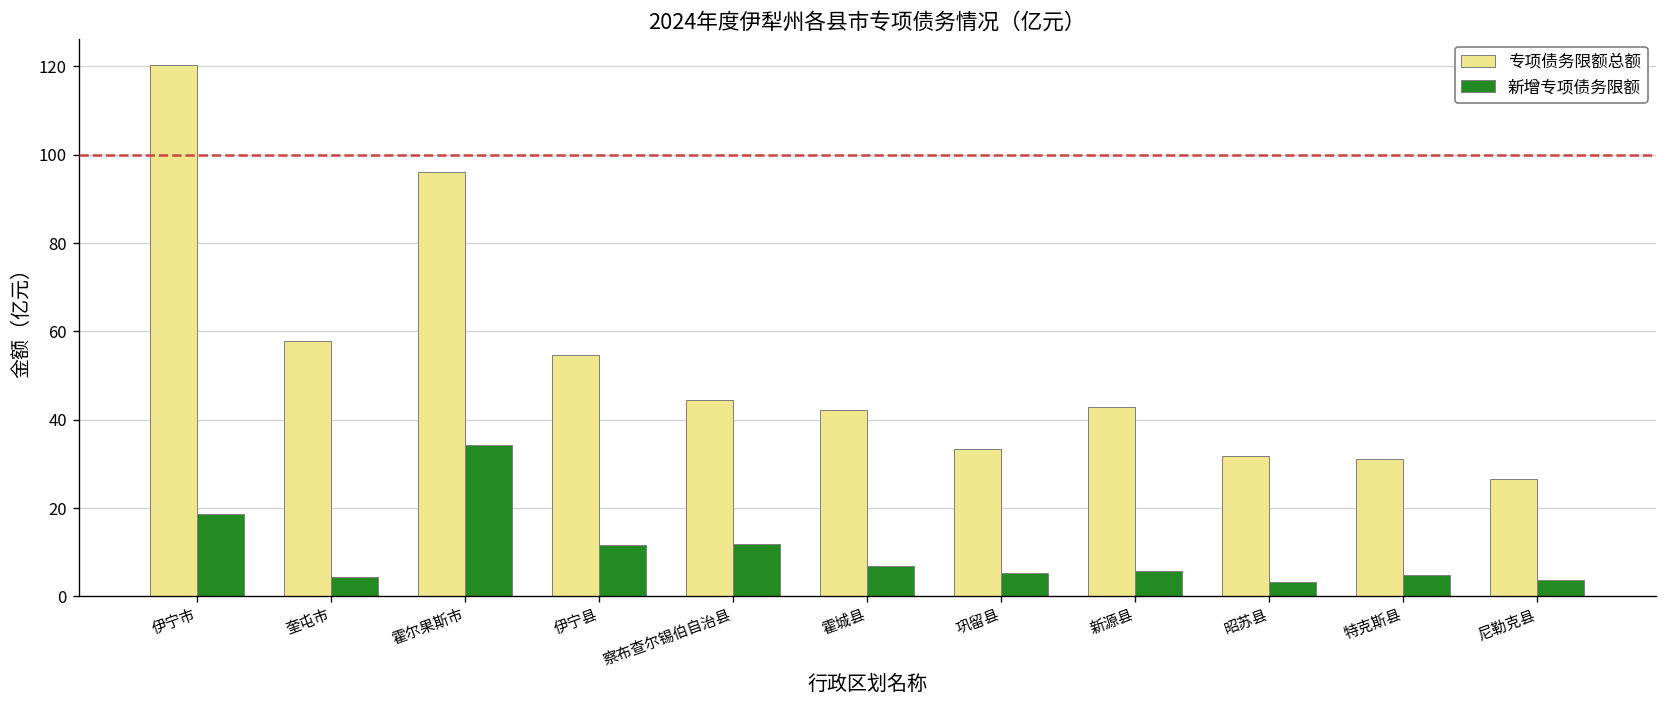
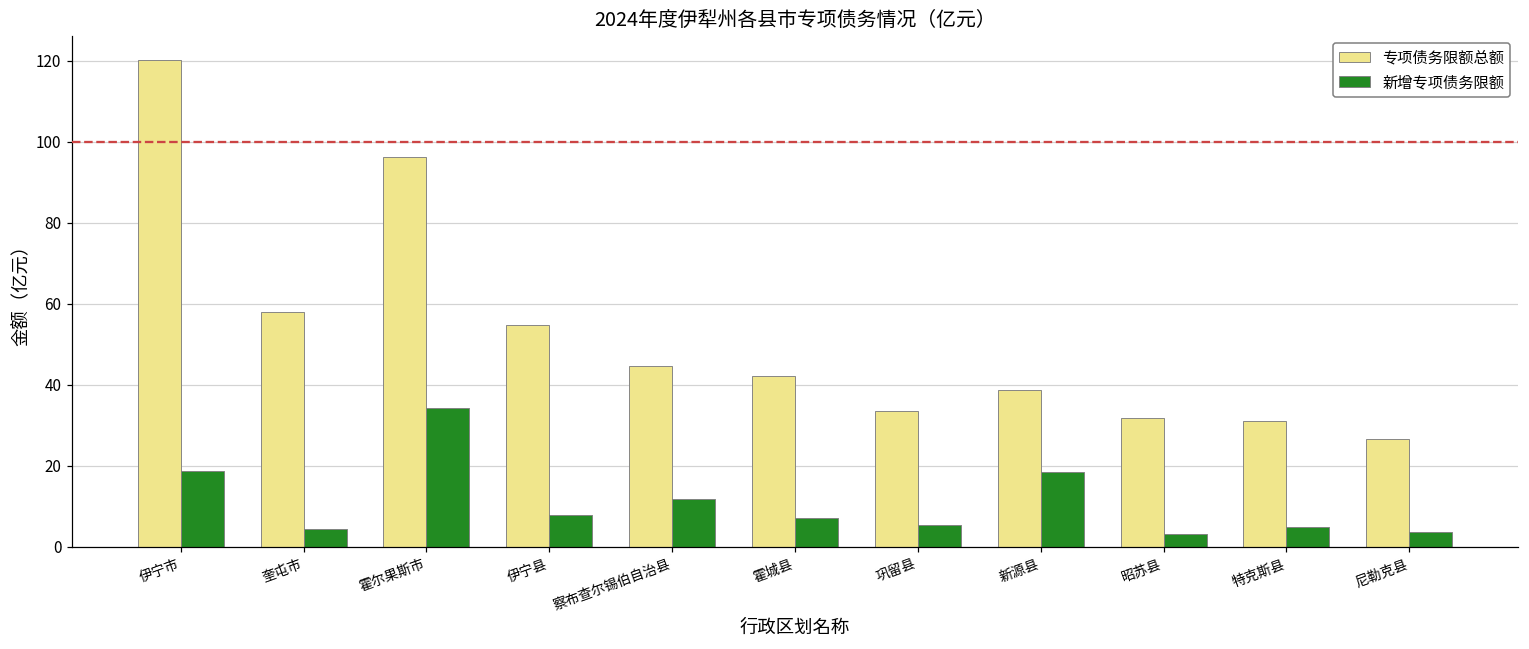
新增专项债务限额, 伊宁县: 12 -> 8
专项债务限额总额, 新源县: 43 -> 39
新增专项债务限额, 新源县: 6 -> 19
